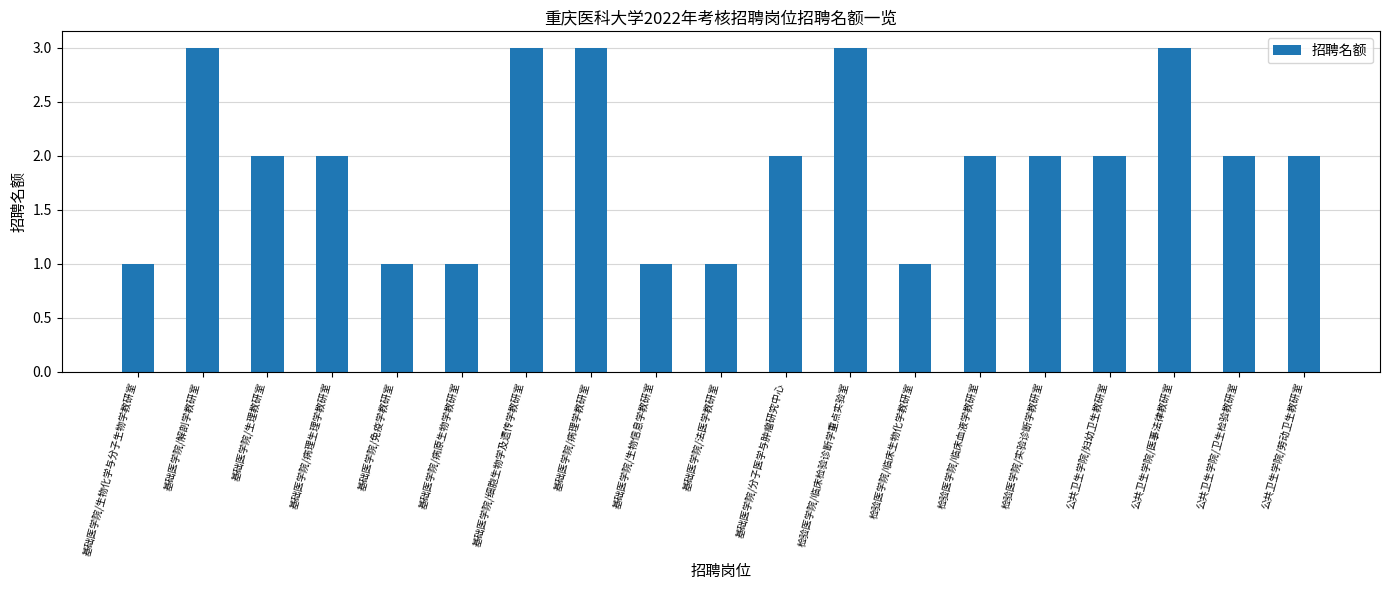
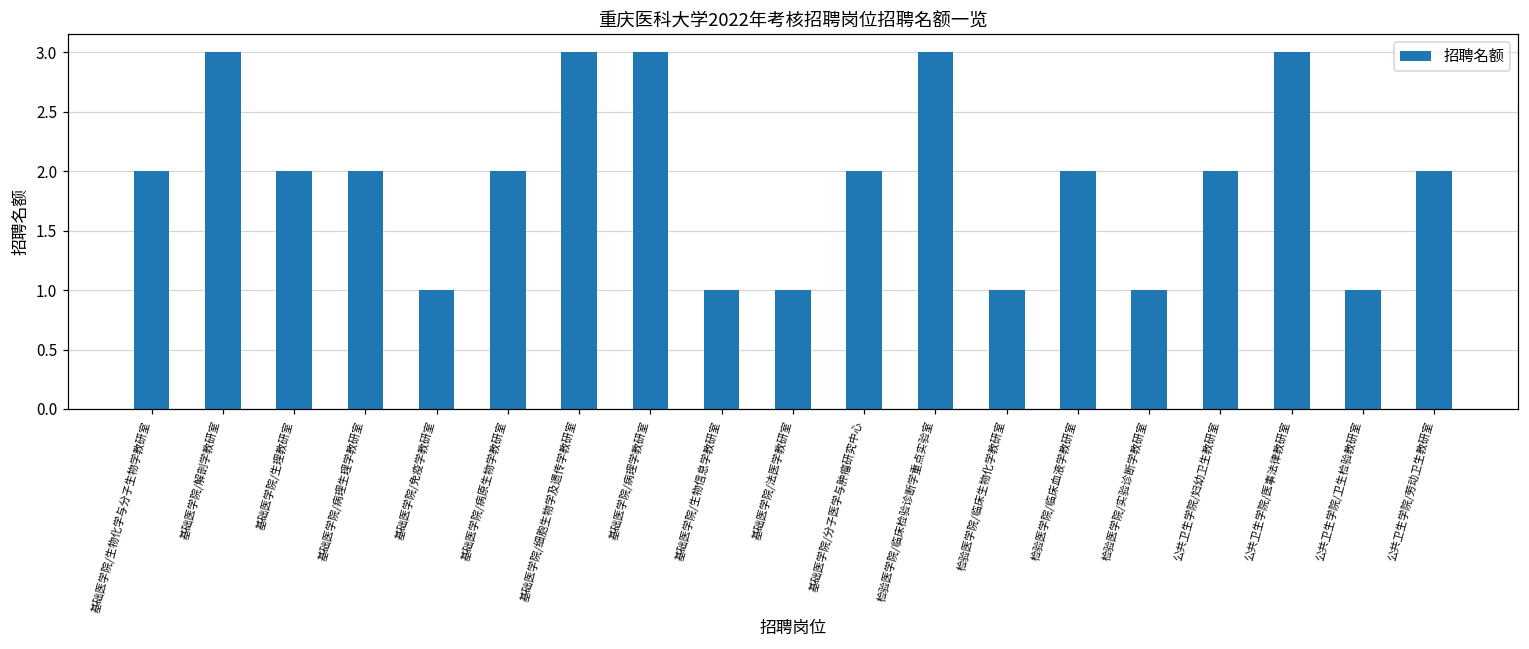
基础医学院/生物化学与分子生物学教研室: 1 -> 2
基础医学院/病原生物学教研室: 1 -> 2
检验医学院/实验诊断学教研室: 2 -> 1
公共卫生学院/卫生检验教研室: 2 -> 1
